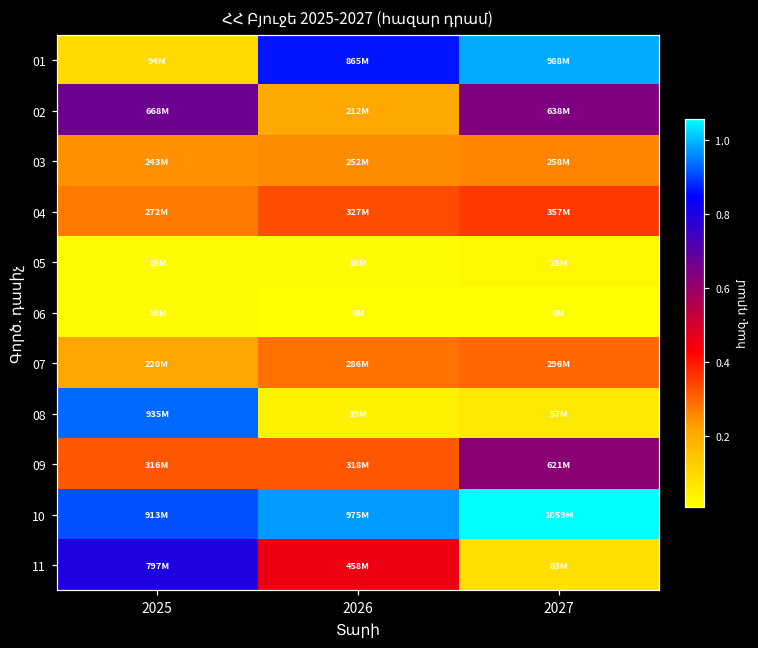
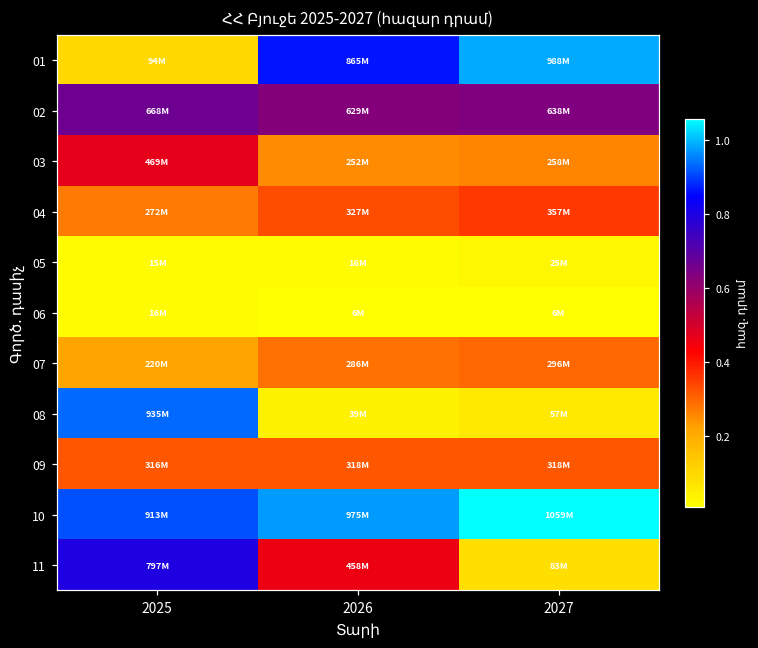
02, 2026: 212M -> 629M
03, 2025: 243M -> 469M
09, 2027: 621M -> 318M
